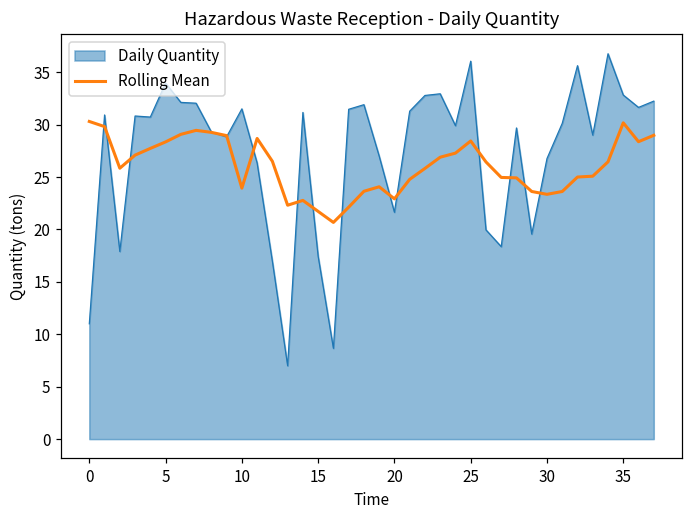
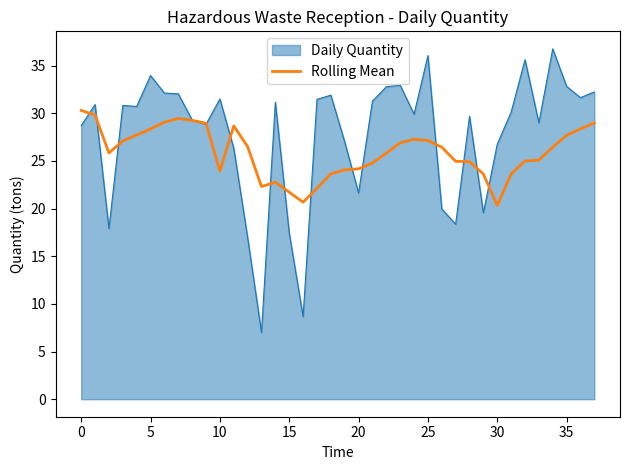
Daily Quantity, 0: 11 -> 29
Rolling Mean, 20: 23 -> 24
Rolling Mean, 25: 28 -> 27
Rolling Mean, 30: 23 -> 20
Rolling Mean, 35: 30 -> 28
